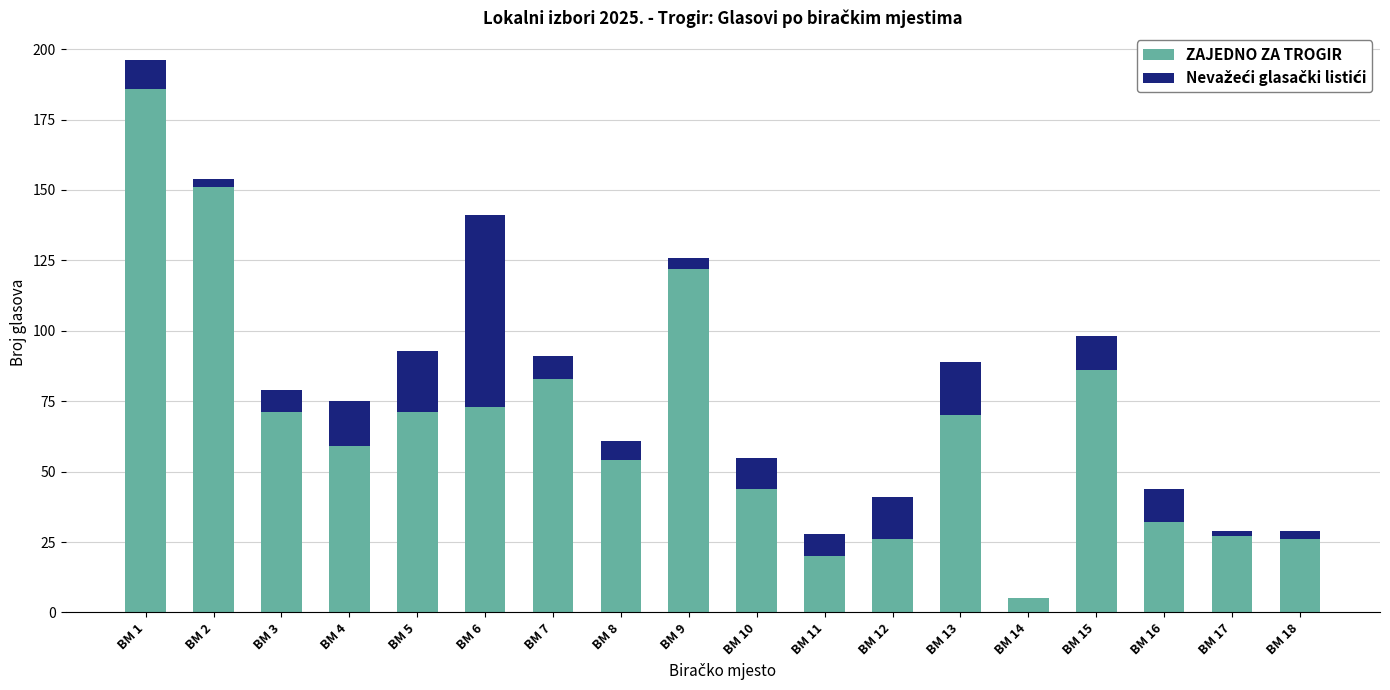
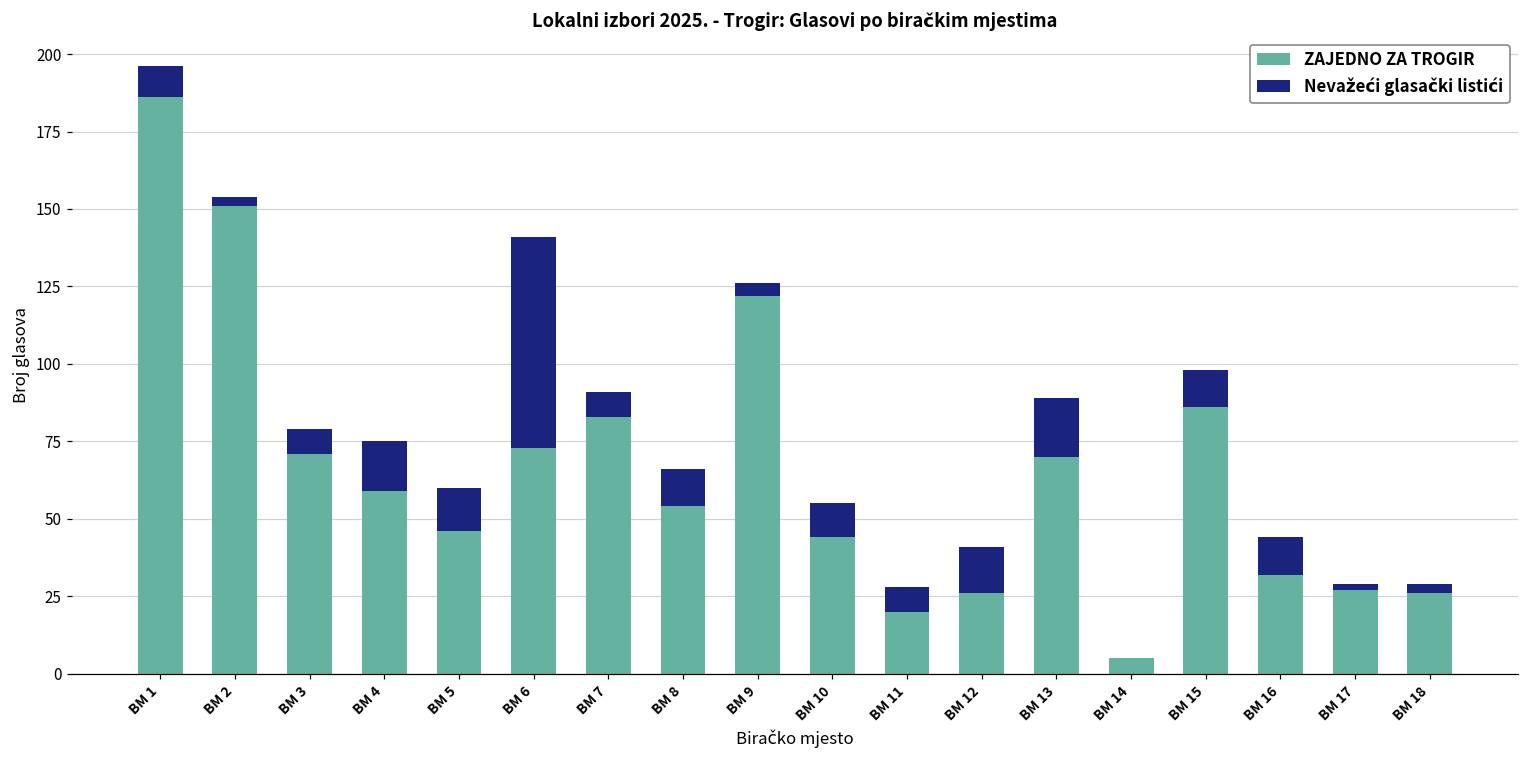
ZAJEDNO ZA TROGIR, BM 5: 71 -> 46
Nevažeći glasački listići, BM 5: 22 -> 14
Nevažeći glasački listići, BM 8: 7 -> 12
